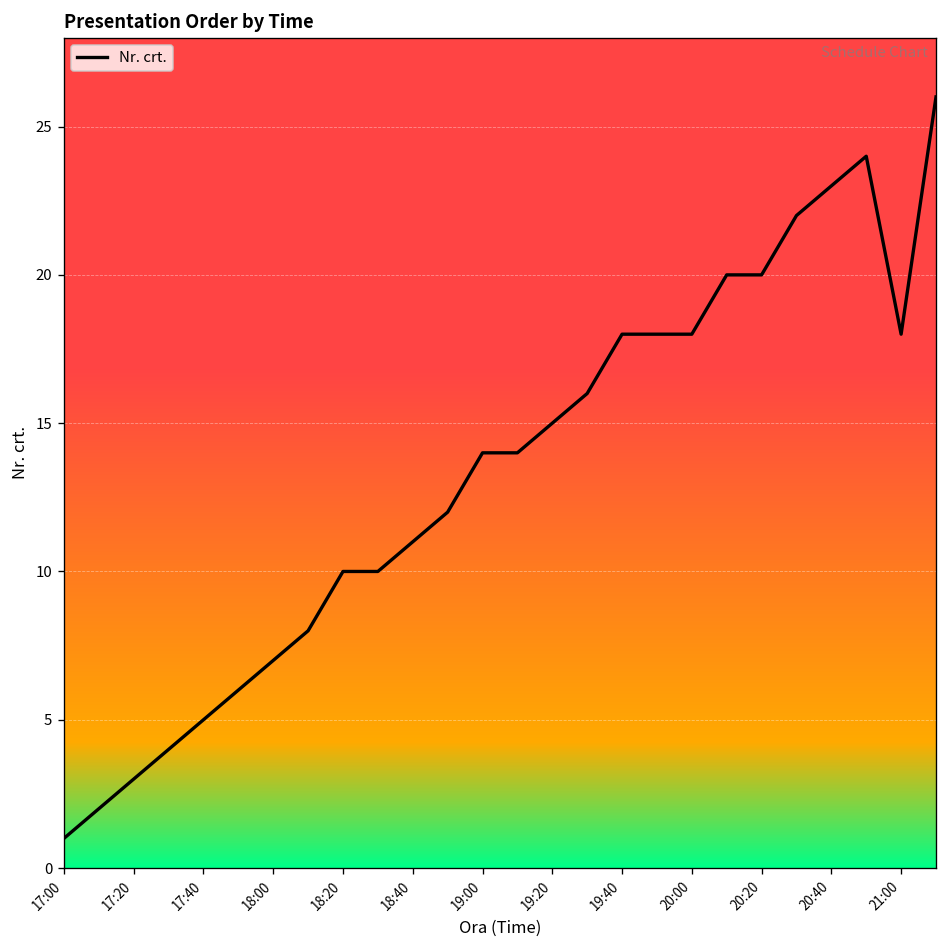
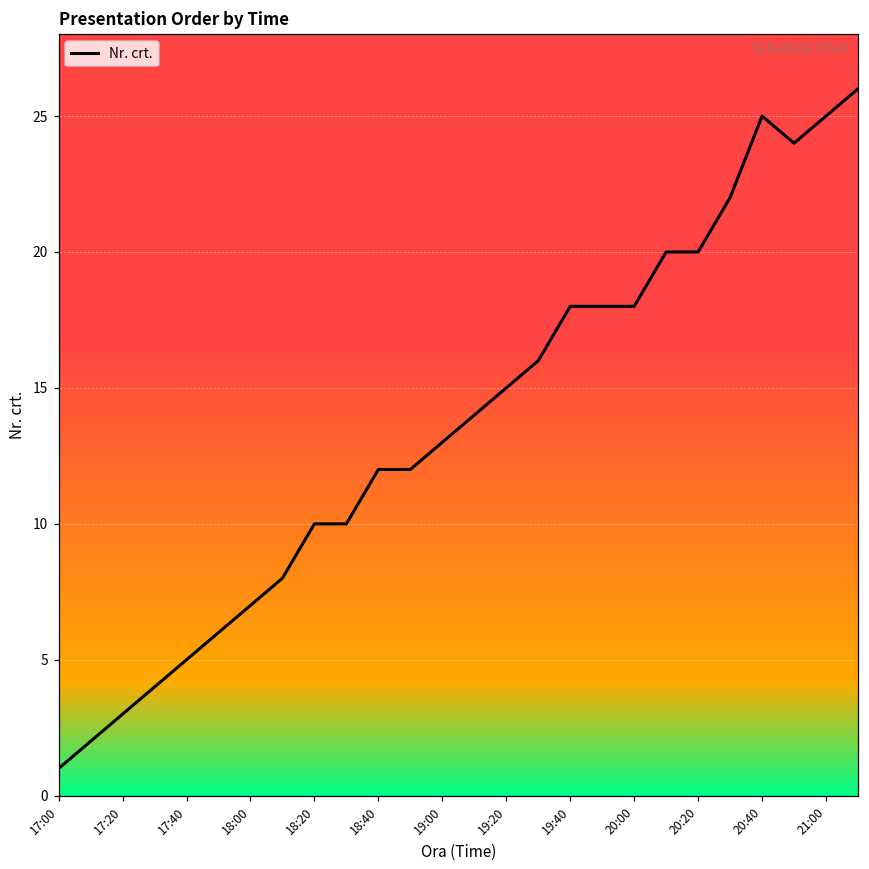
18:40: 11 -> 12
19:00: 14 -> 13
20:40: 23 -> 25
21:00: 18 -> 25
